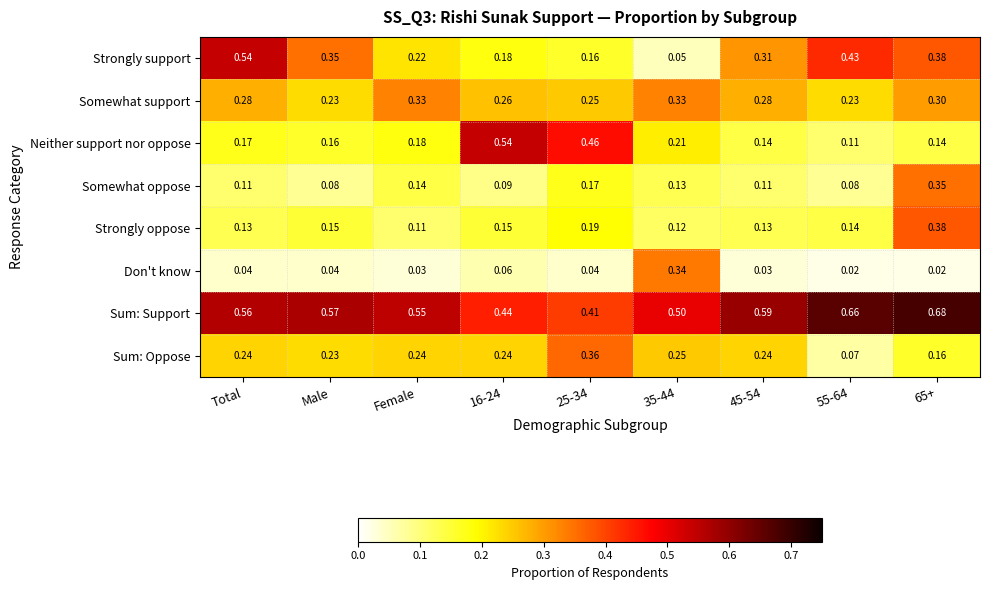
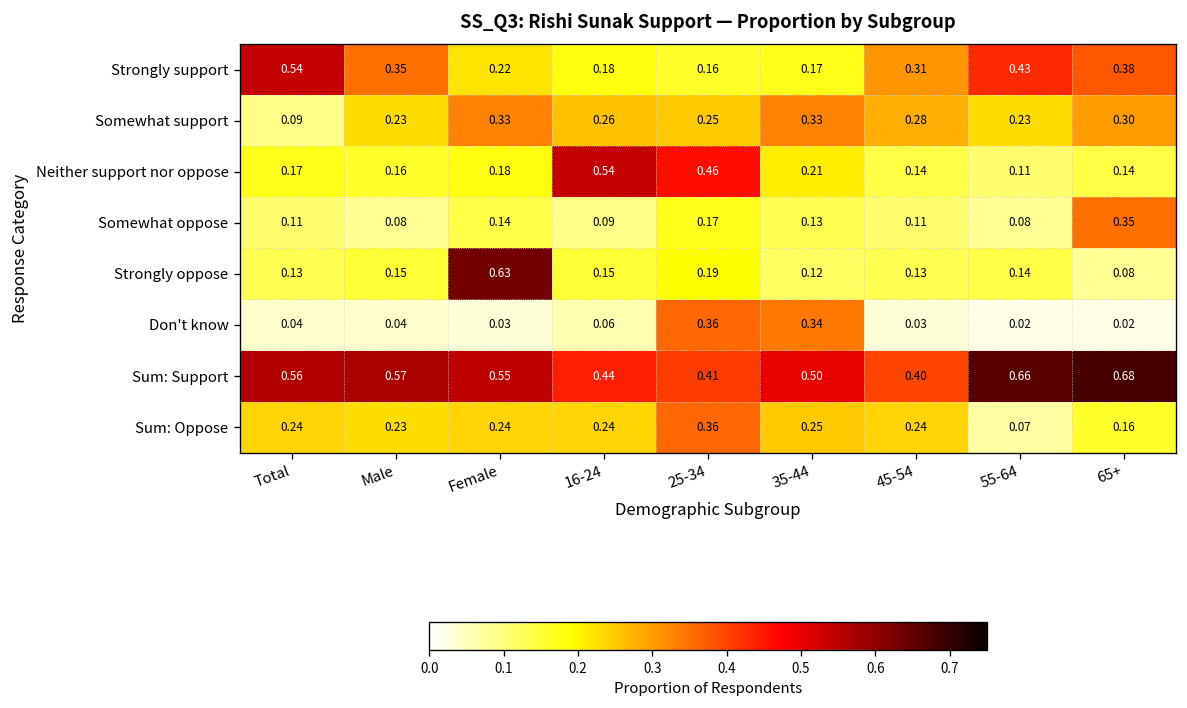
Strongly support, 35-44: 0.05 -> 0.17
Somewhat support, Total: 0.28 -> 0.09
Strongly oppose, Female: 0.11 -> 0.63
Strongly oppose, 65+: 0.38 -> 0.08
Don't know, 25-34: 0.04 -> 0.36
Sum: Support, 45-54: 0.59 -> 0.40
